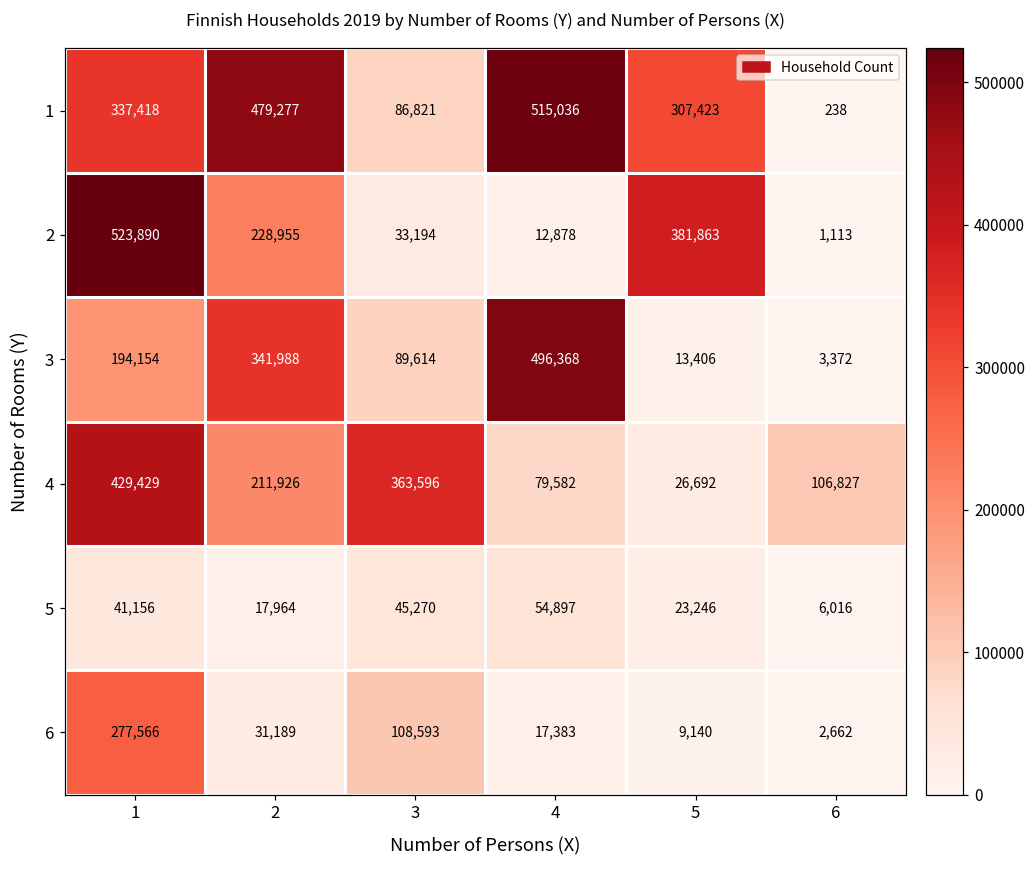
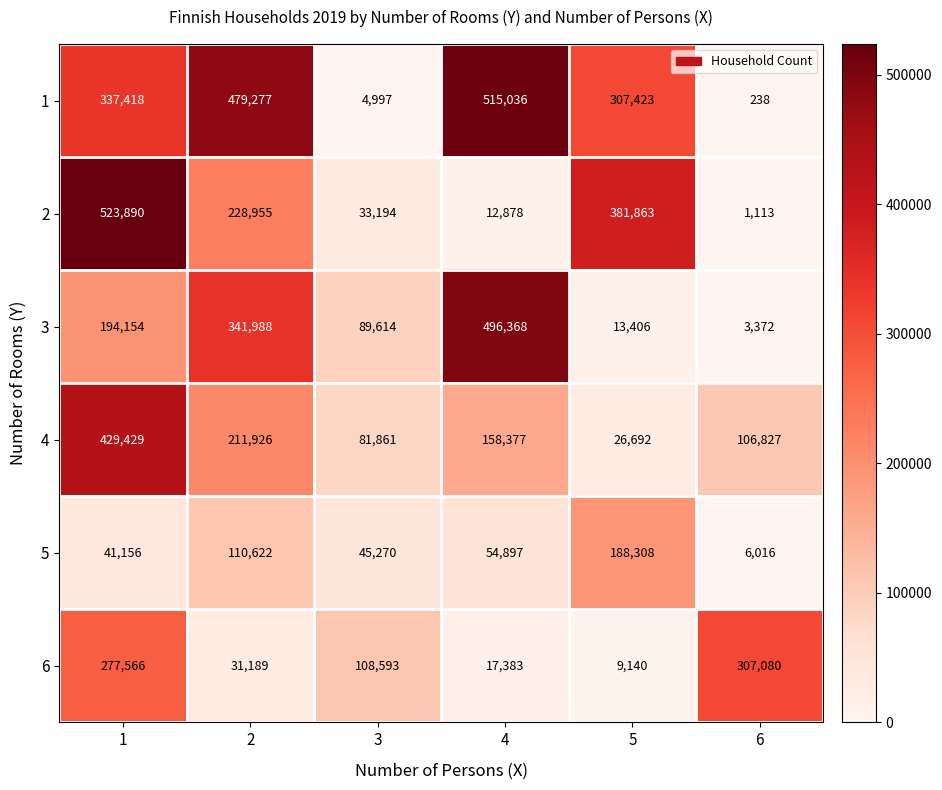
1, 3: 86,821 -> 4,997
4, 3: 363,596 -> 81,861
4, 4: 79,582 -> 158,377
5, 2: 17,964 -> 110,622
5, 5: 23,246 -> 188,308
6, 6: 2,662 -> 307,080
